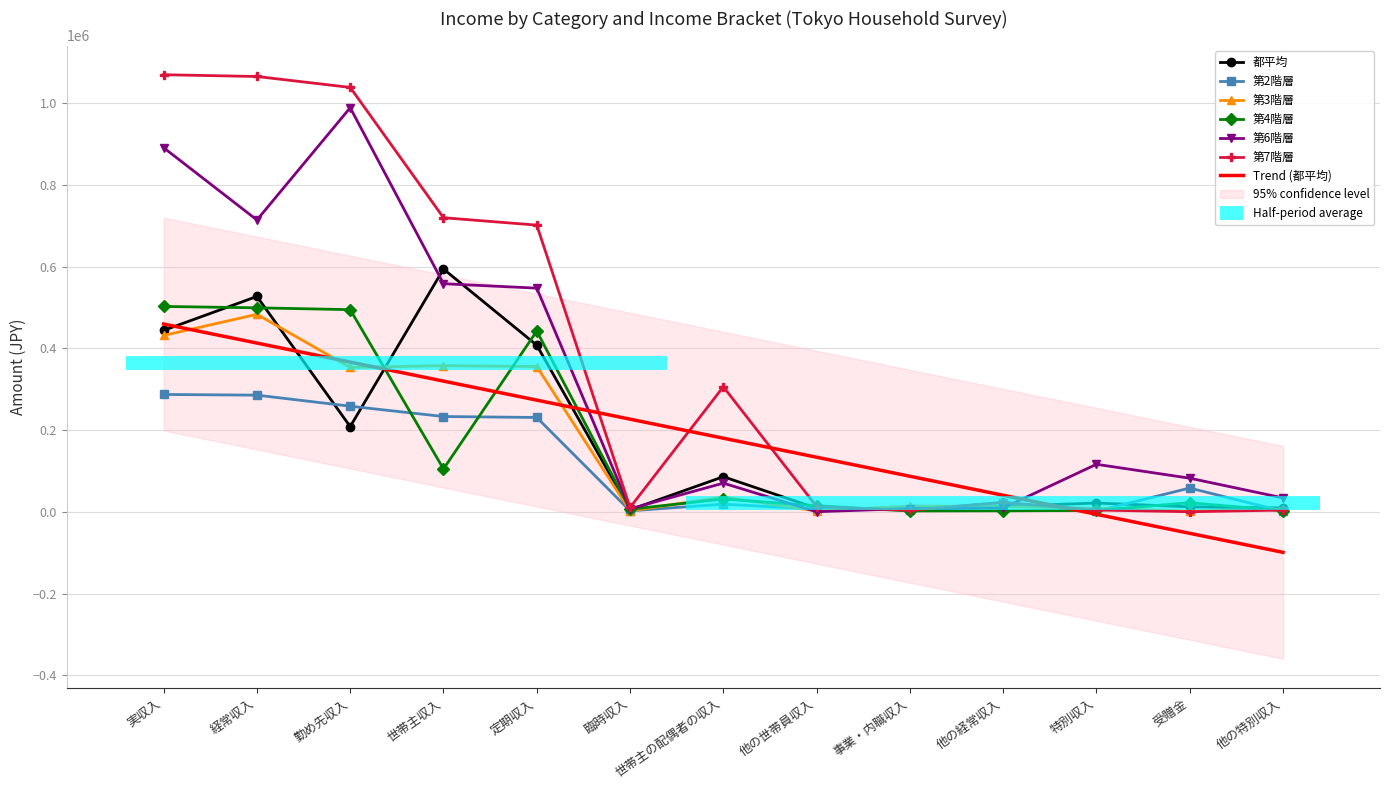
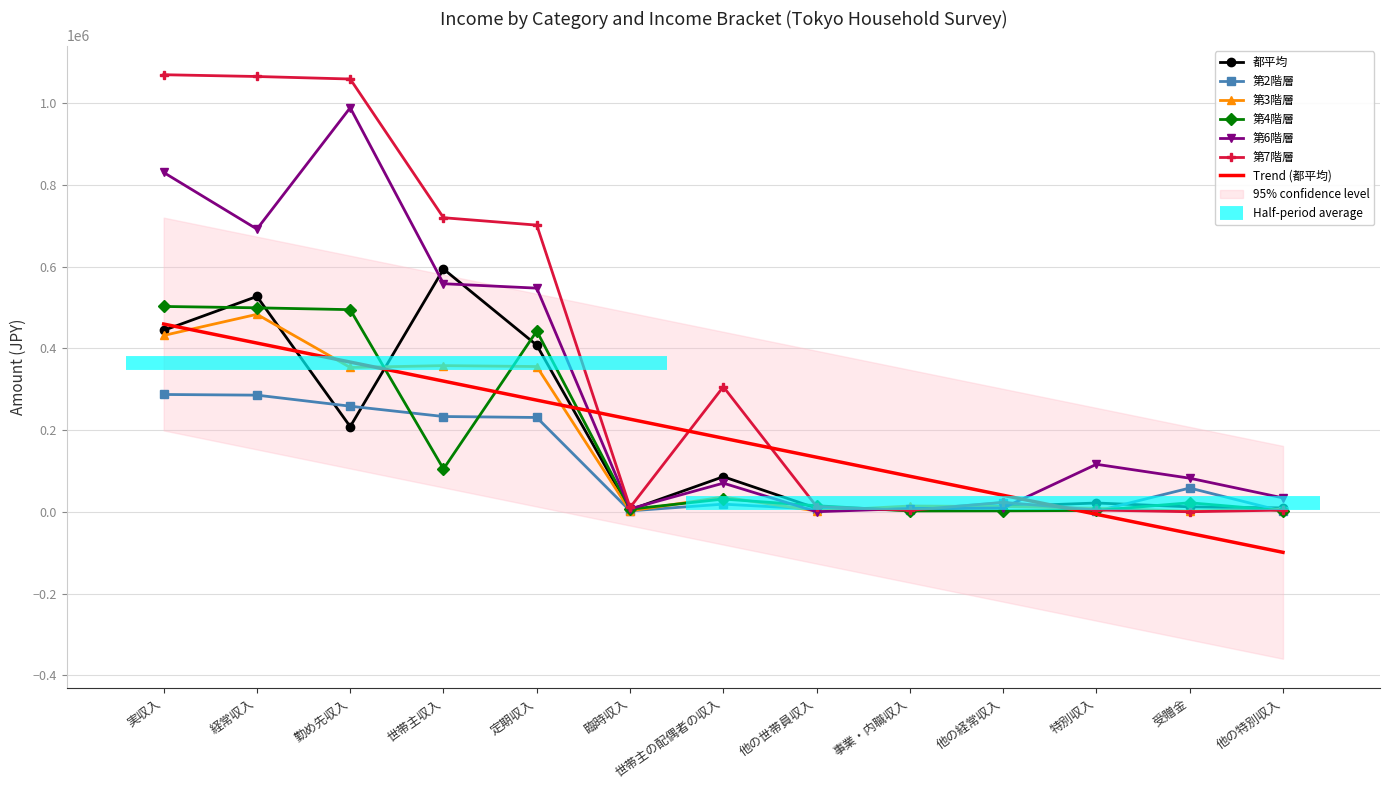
第6階層, 実収入: 890000 -> 830000
第6階層, 経常収入: 710000 -> 690000
第7階層, 勤め先収入: 1040000 -> 1060000
